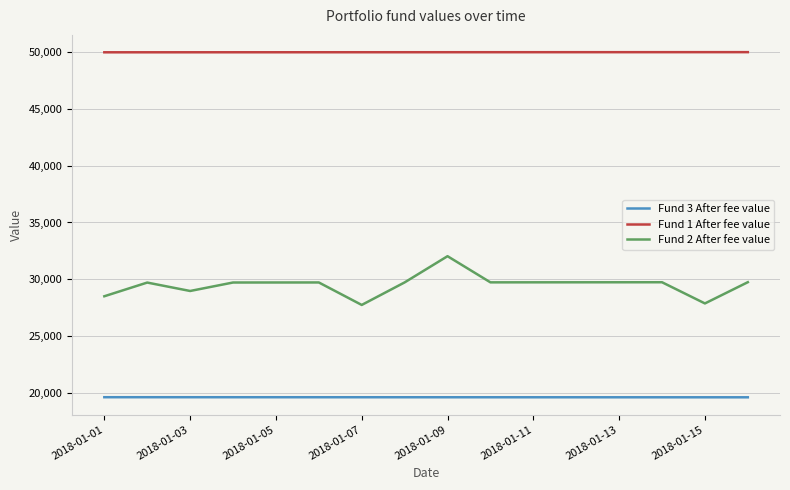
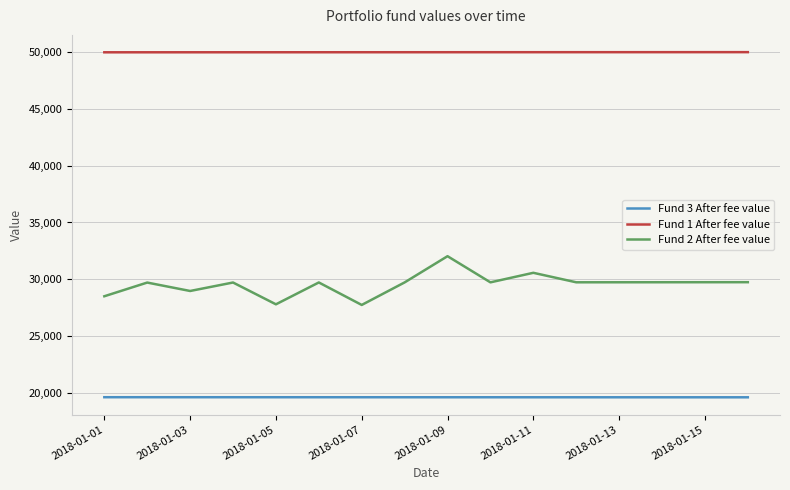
Fund 2 After fee value, 2018-01-05: 29,700 -> 27,800
Fund 2 After fee value, 2018-01-11: 29,700 -> 30,600
Fund 2 After fee value, 2018-01-15: 27,900 -> 29,700
